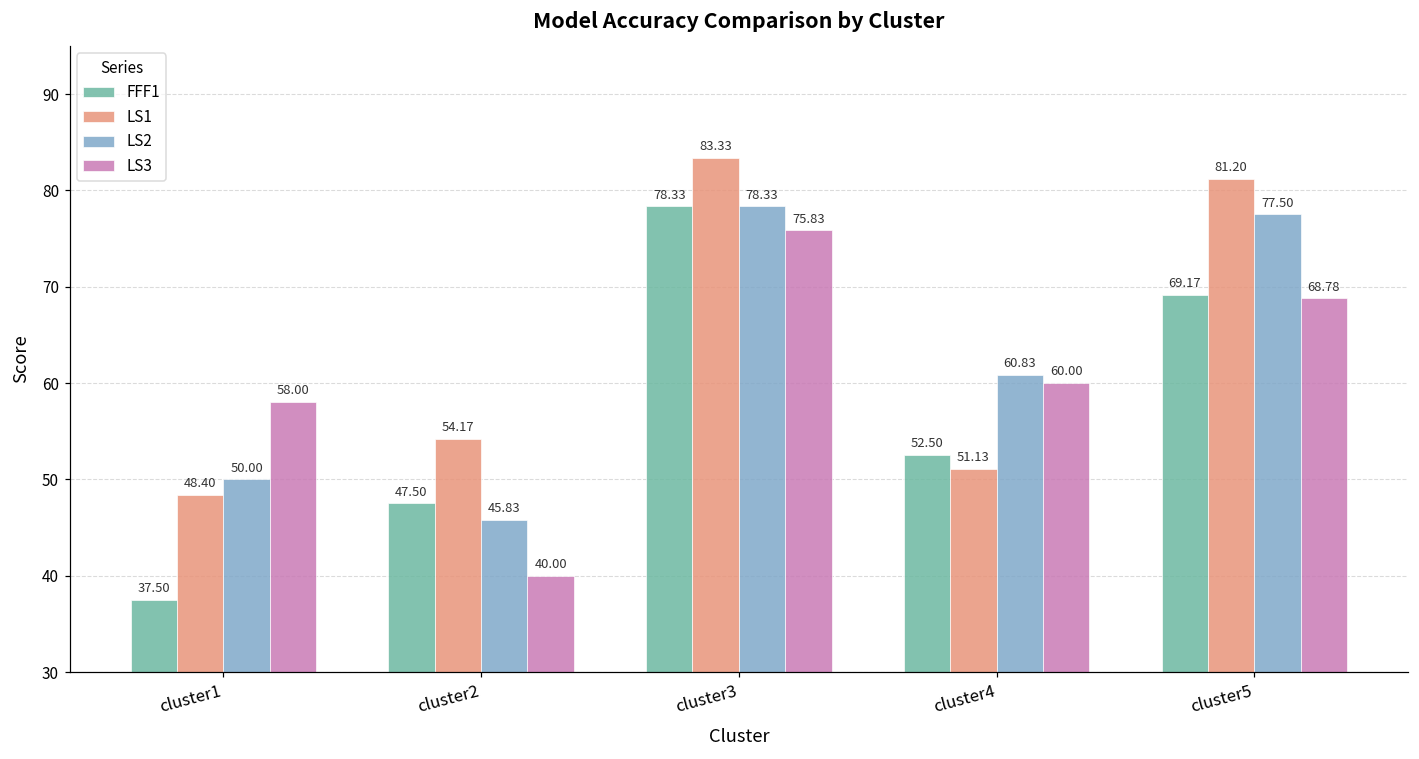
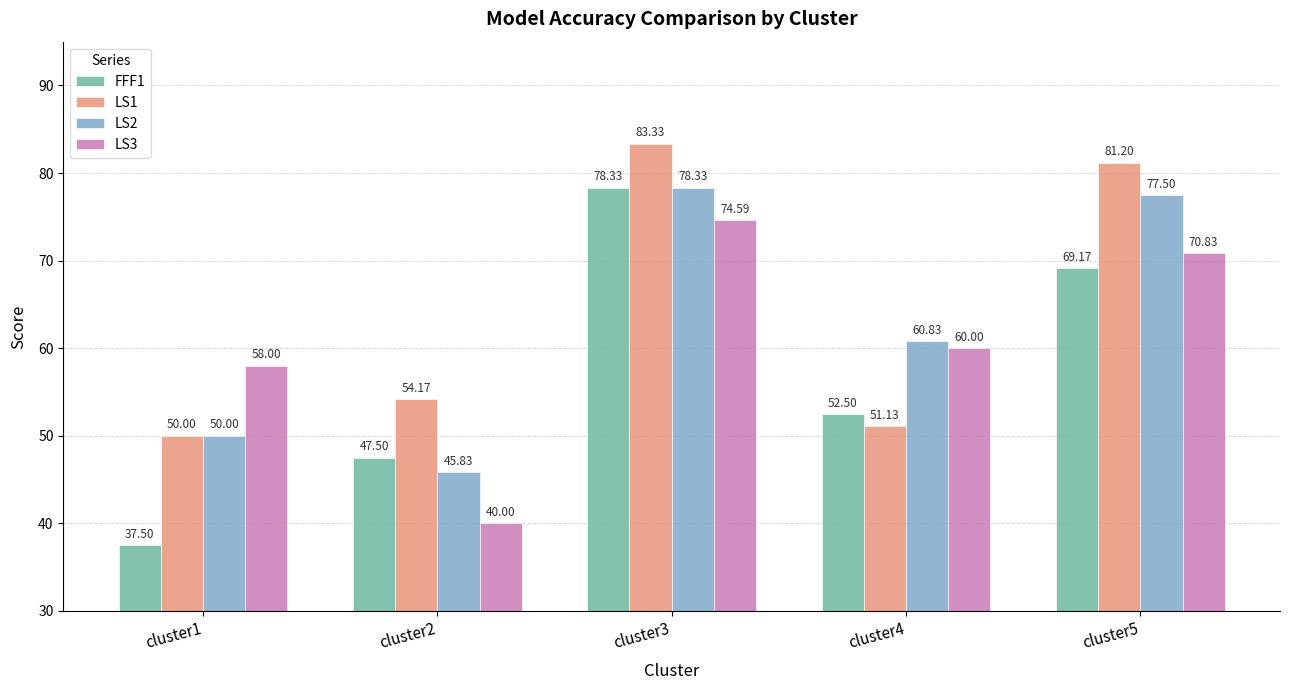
LS1, cluster1: 48.40 -> 50.00
LS3, cluster3: 75.83 -> 74.59
LS3, cluster5: 68.78 -> 70.83
